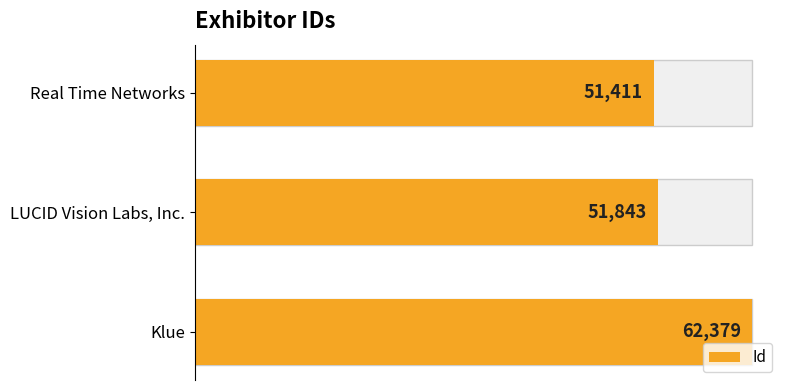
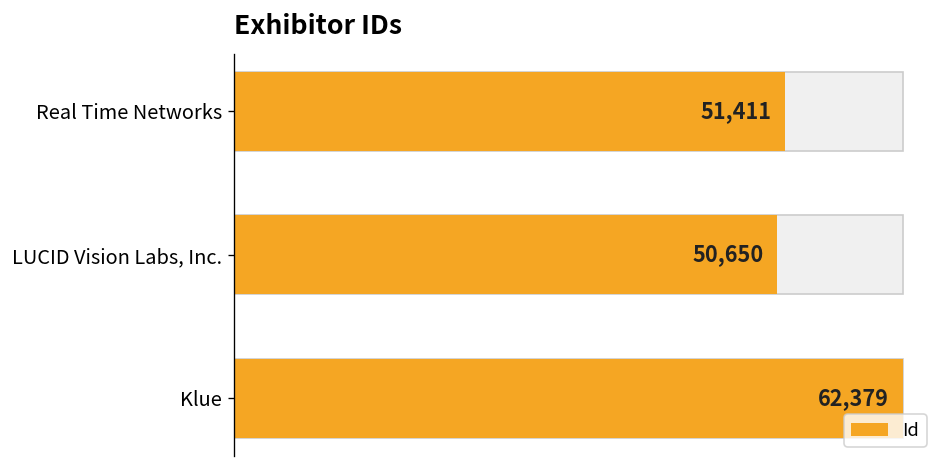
Id, LUCID Vision Labs, Inc.: 51,843 -> 50,650
